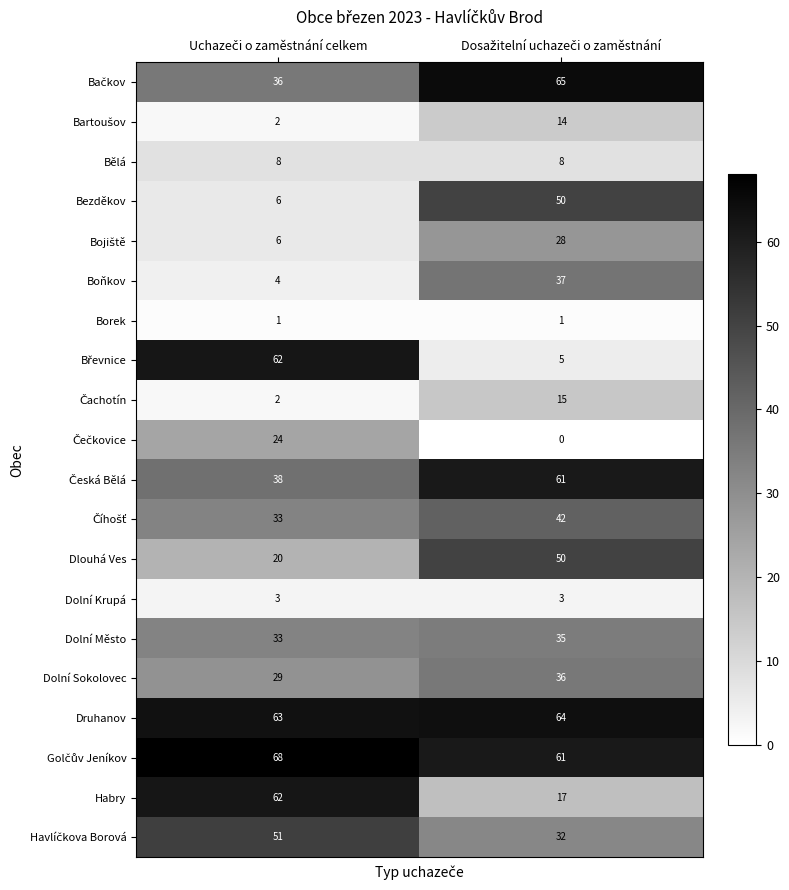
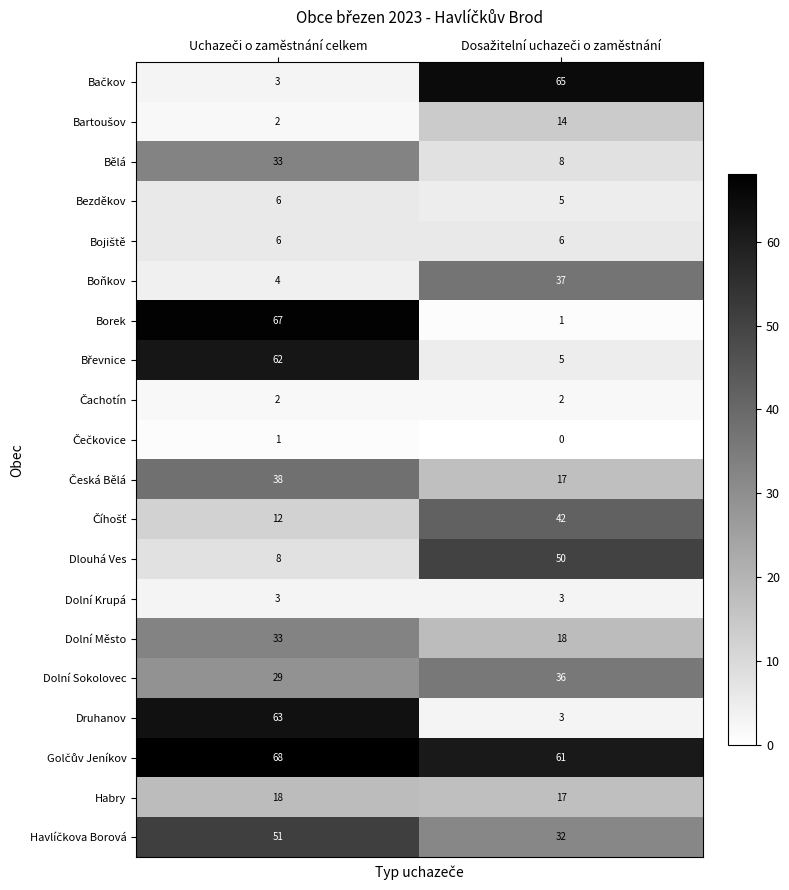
Bačkov, Uchazeči o zaměstnání celkem: 36 -> 3
Bělá, Uchazeči o zaměstnání celkem: 8 -> 33
Bezděkov, Dosažitelní uchazeči o zaměstnání: 50 -> 5
Bojiště, Dosažitelní uchazeči o zaměstnání: 28 -> 6
Borek, Uchazeči o zaměstnání celkem: 1 -> 67
Čachotín, Dosažitelní uchazeči o zaměstnání: 15 -> 2
Čečkovice, Uchazeči o zaměstnání celkem: 24 -> 1
Česká Bělá, Dosažitelní uchazeči o zaměstnání: 61 -> 17
Číhošť, Uchazeči o zaměstnání celkem: 33 -> 12
Dlouhá Ves, Uchazeči o zaměstnání celkem: 20 -> 8
Dolní Město, Dosažitelní uchazeči o zaměstnání: 35 -> 18
Druhanov, Dosažitelní uchazeči o zaměstnání: 64 -> 3
Habry, Uchazeči o zaměstnání celkem: 62 -> 18
